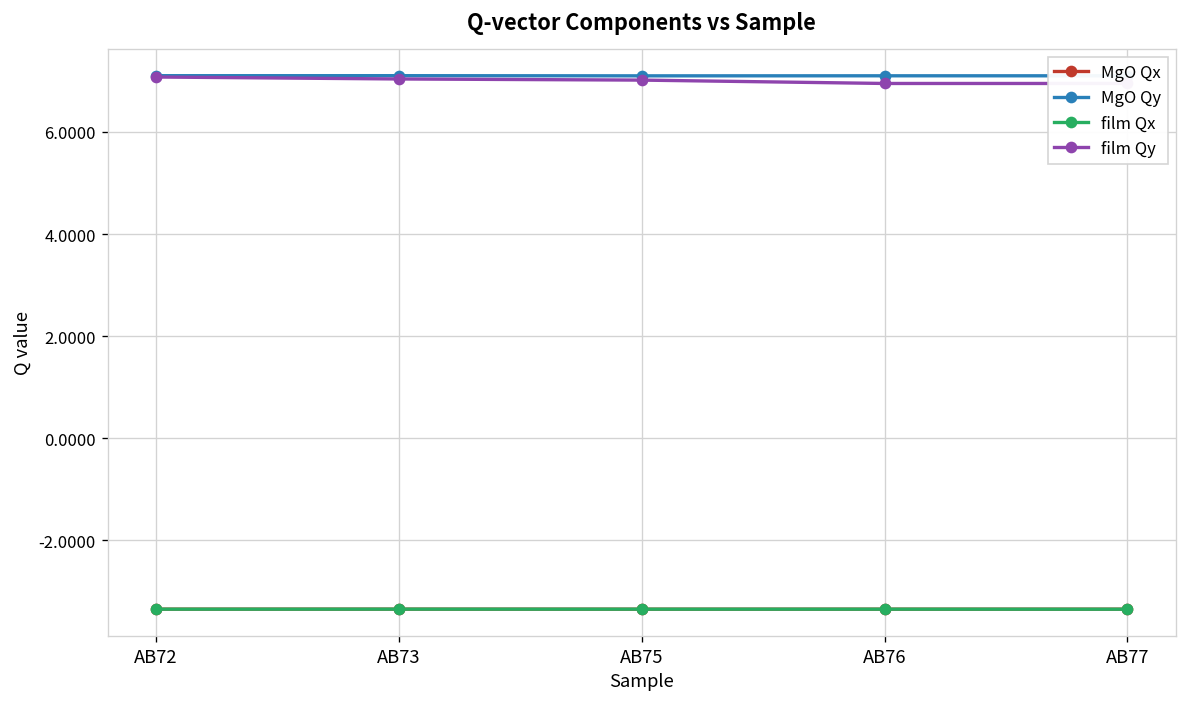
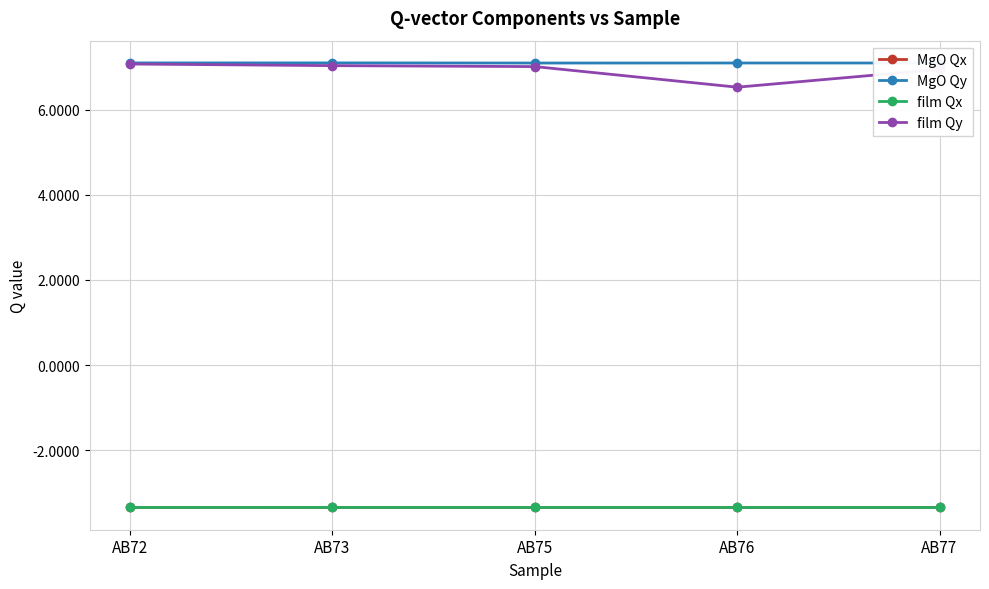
film Qy, AB76: 6.9 -> 6.5
